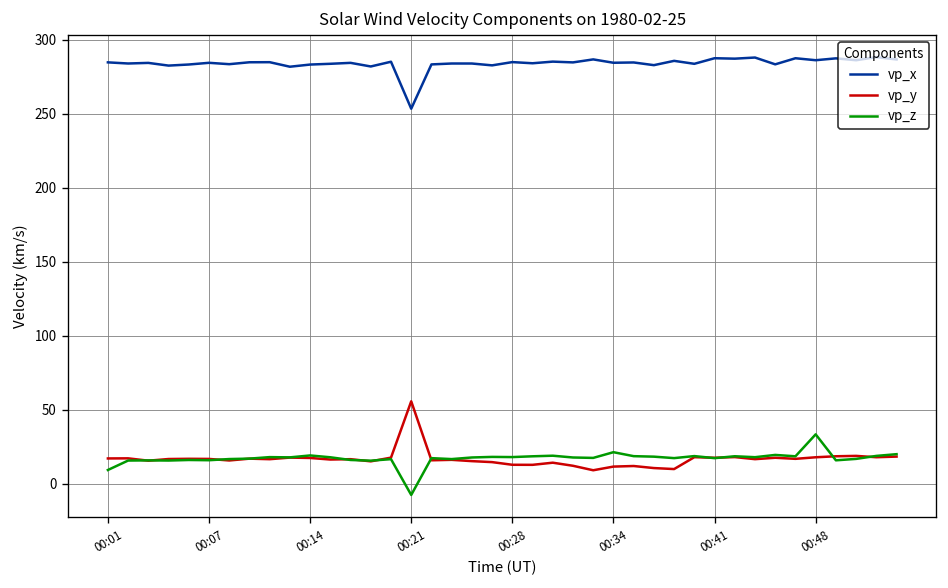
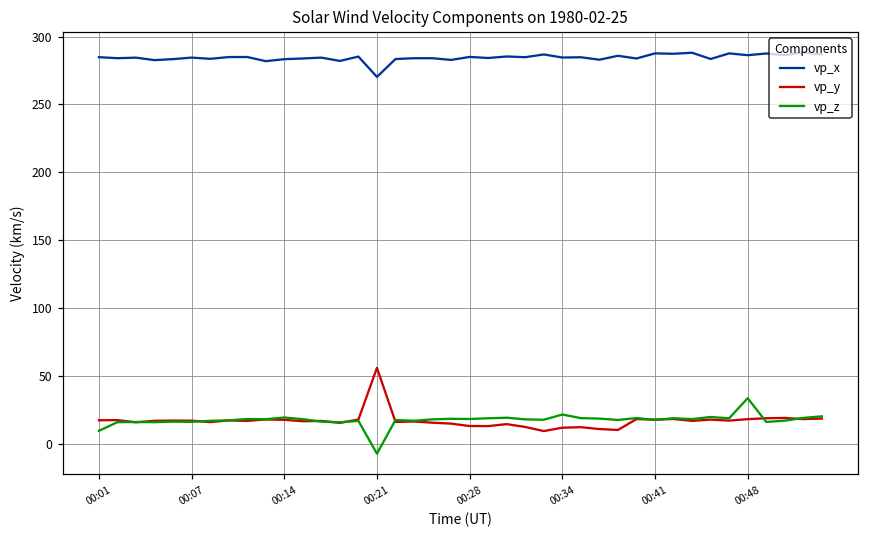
vp_x, 00:21: 254 -> 270
